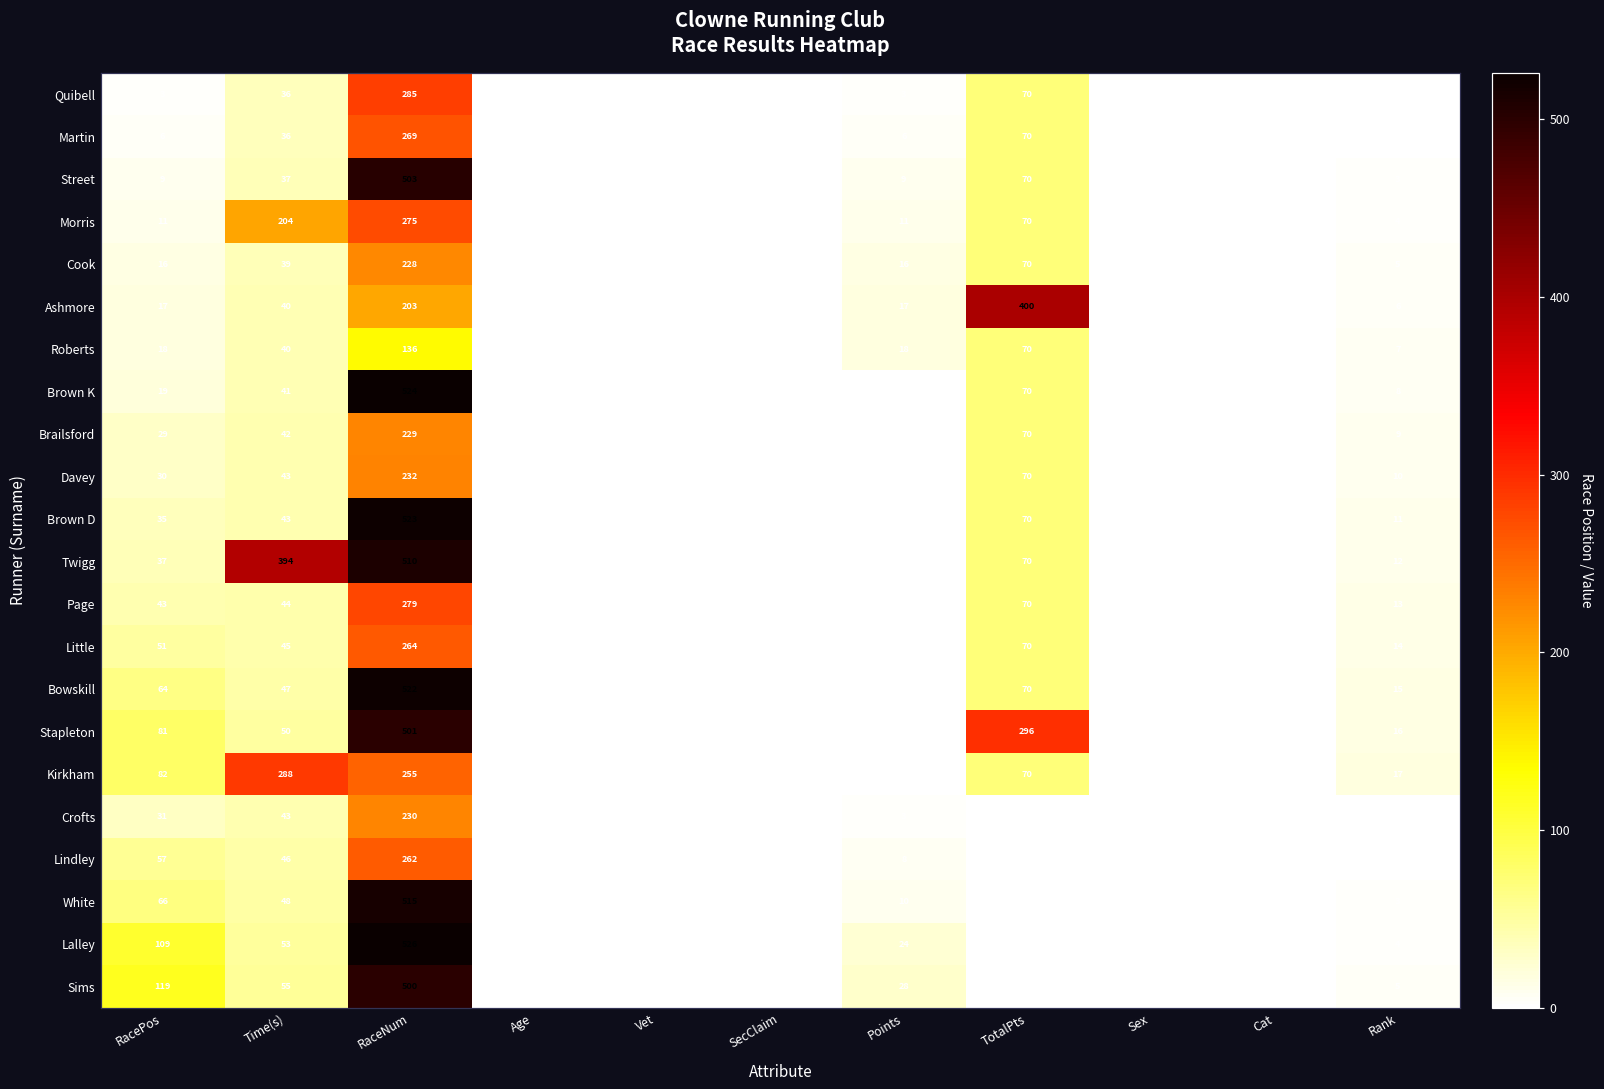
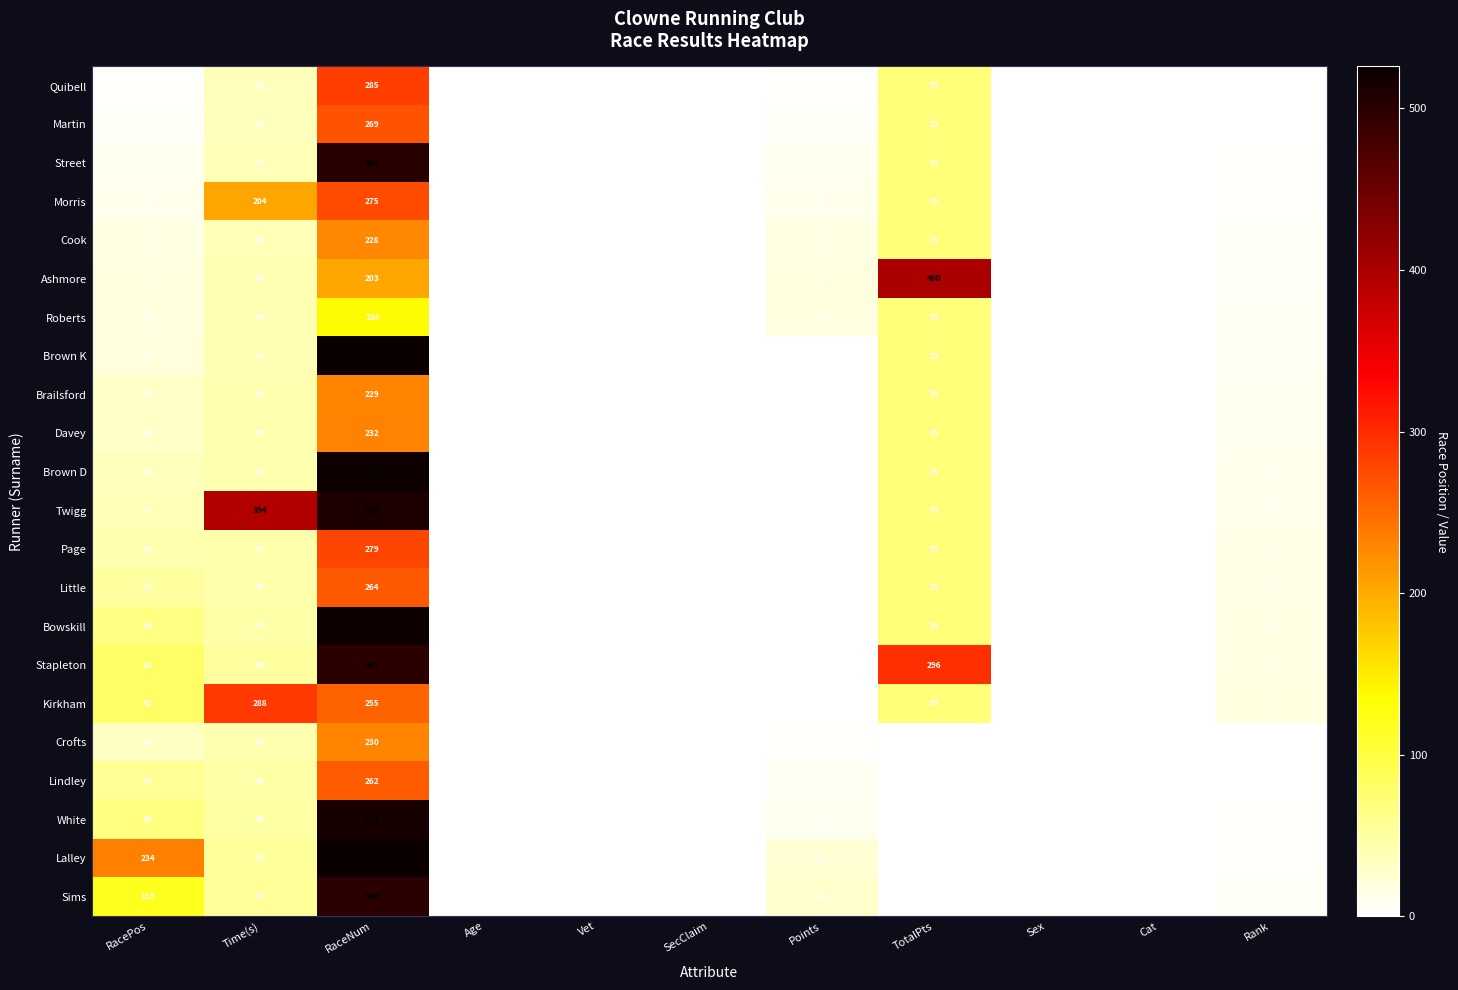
Lalley, RacePos: 109 -> 234
